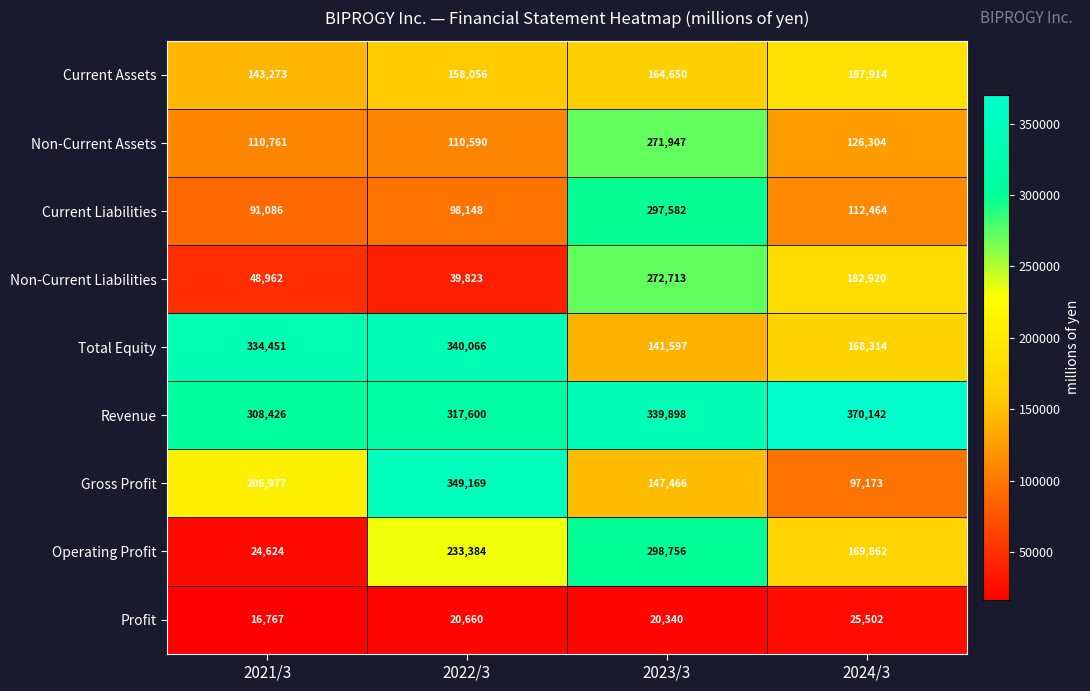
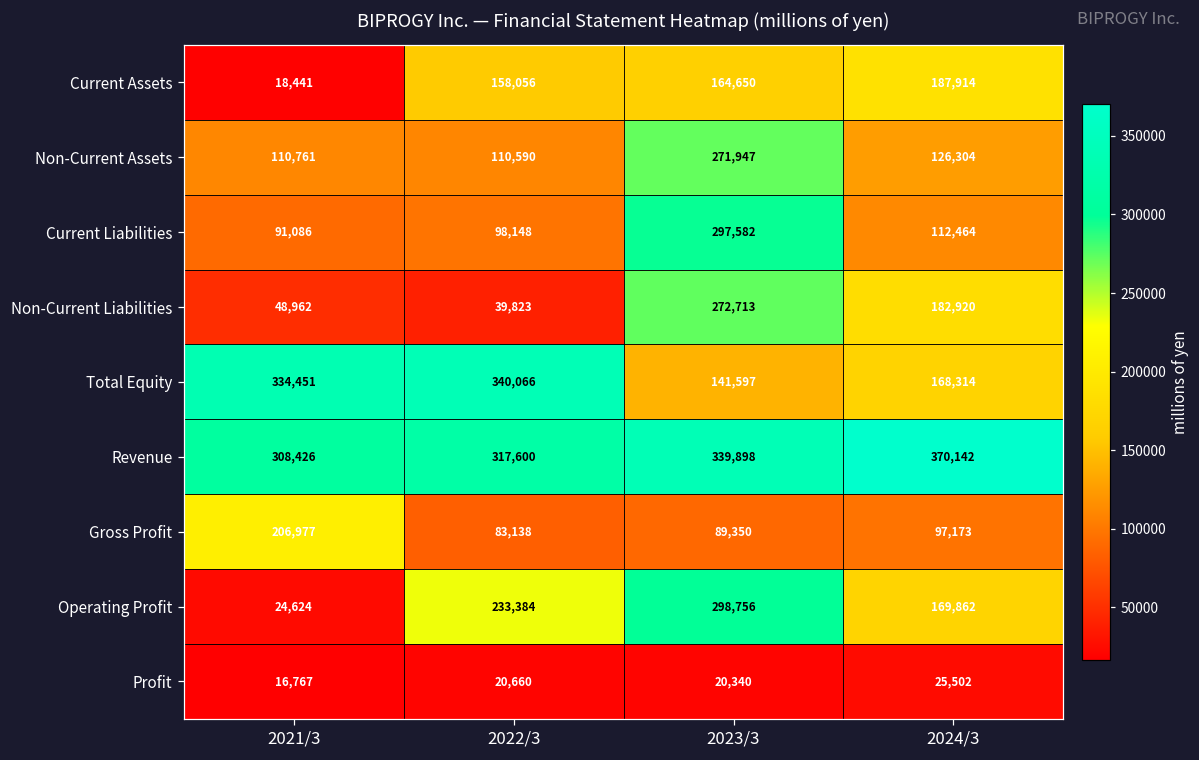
Current Assets, 2021/3: 143,273 -> 18,441
Gross Profit, 2022/3: 349,169 -> 83,138
Gross Profit, 2023/3: 147,466 -> 89,350
